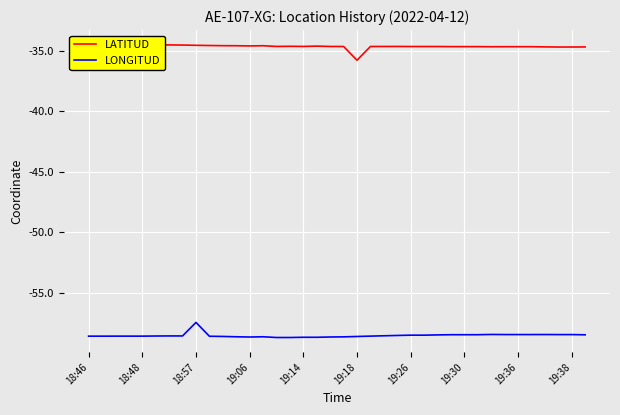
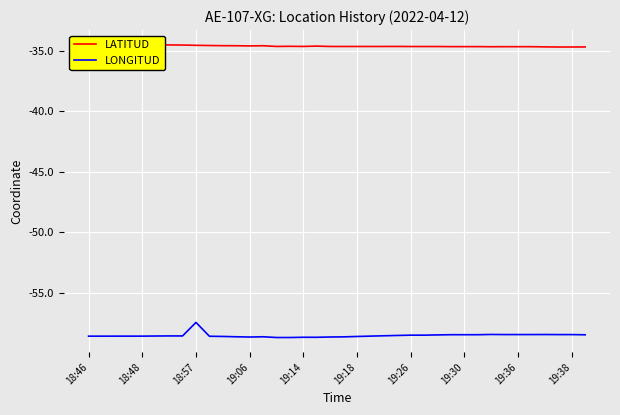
LATITUD, 19:18: -35.8 -> -34.6
